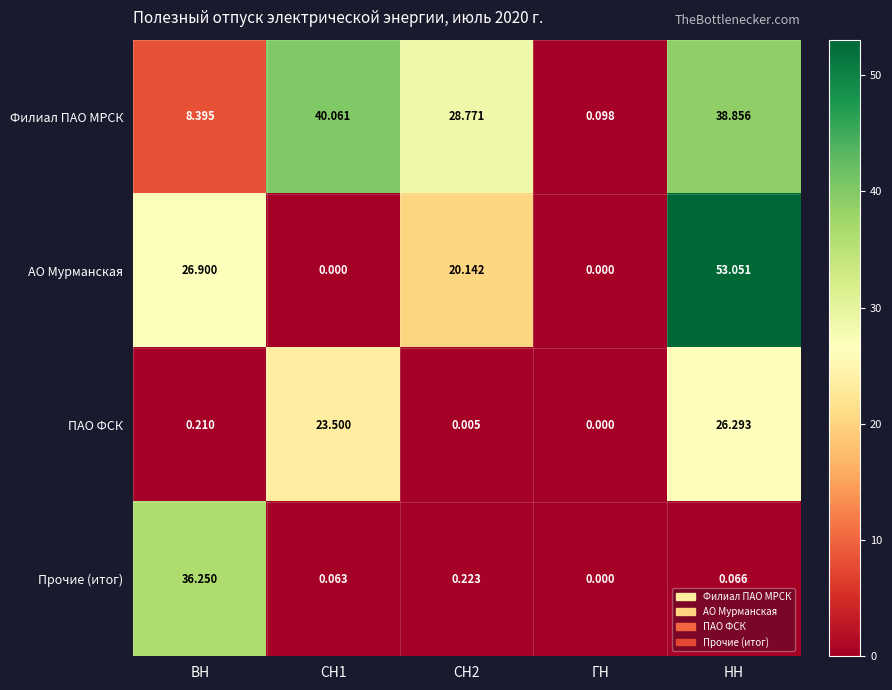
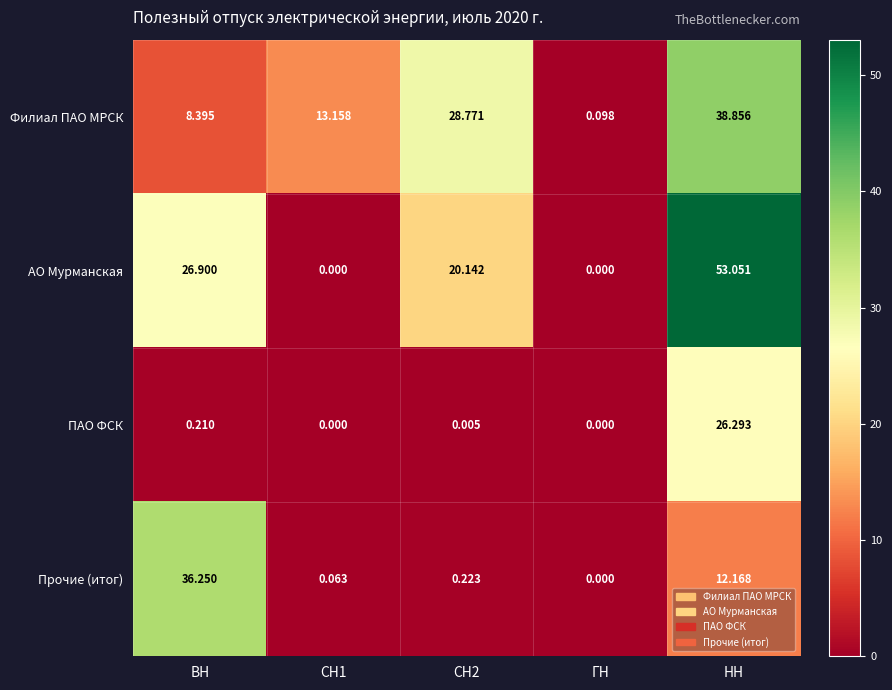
Филиал ПАО МРСК, СН1: 40.061 -> 13.158
ПАО ФСК, СН1: 23.500 -> 0.000
Прочие (итог), НН: 0.066 -> 12.168
